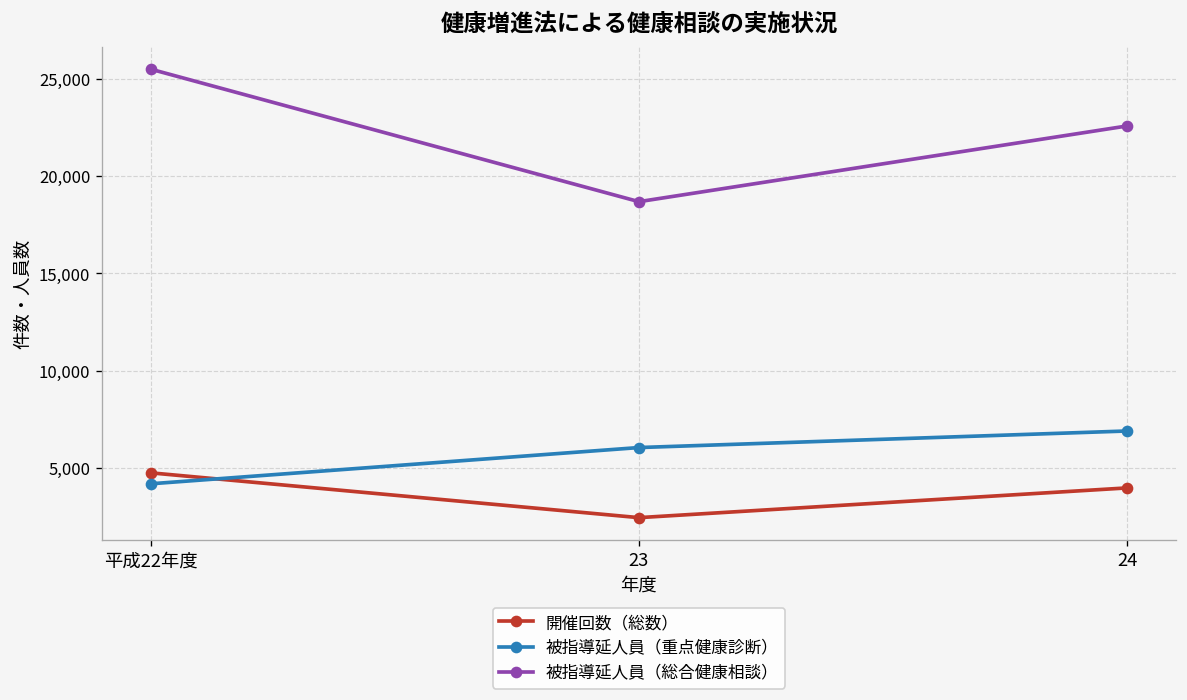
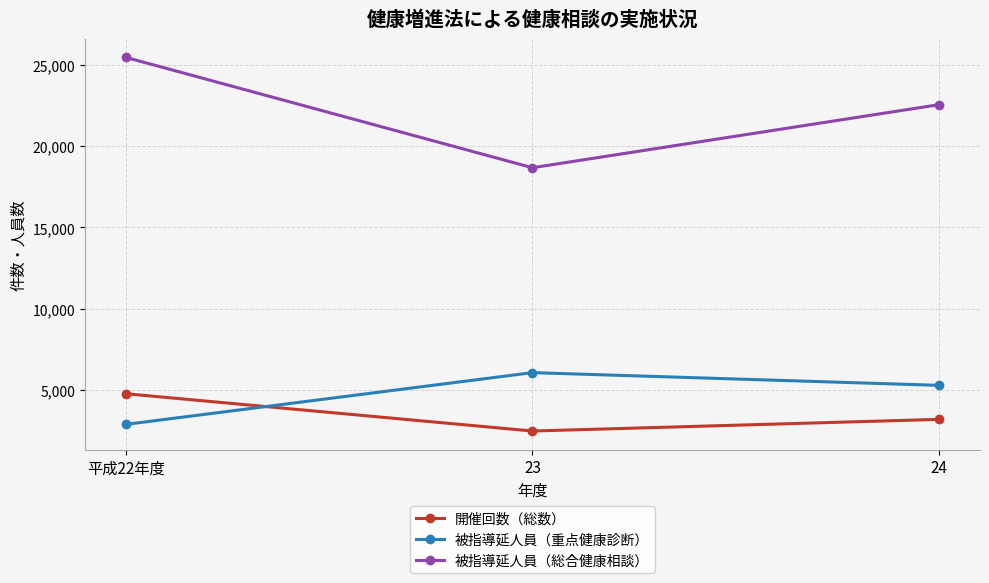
被指導延人員（重点健康診断）, 平成22年度: 4,200 -> 2,900
開催回数（総数）, 24: 4,000 -> 3,200
被指導延人員（重点健康診断）, 24: 6,900 -> 5,300
